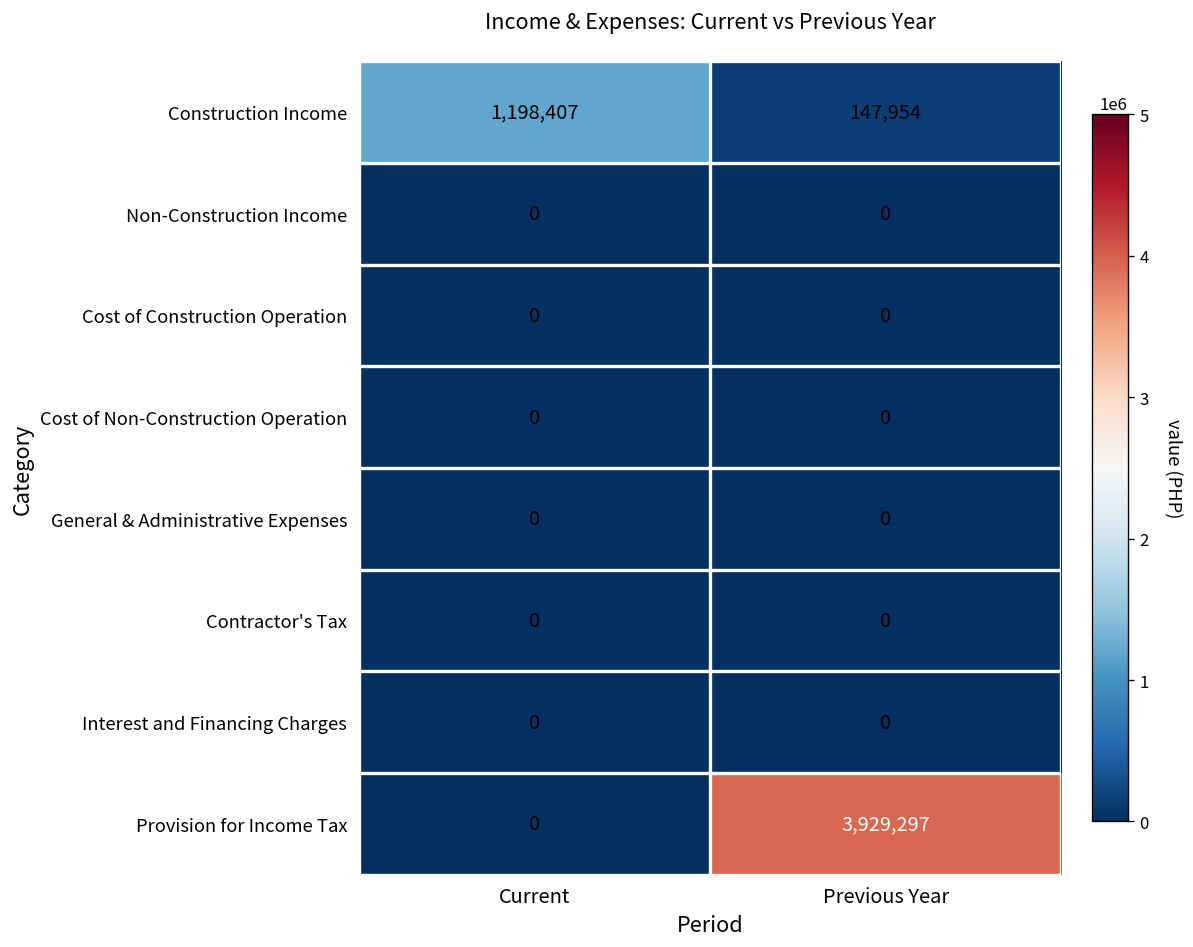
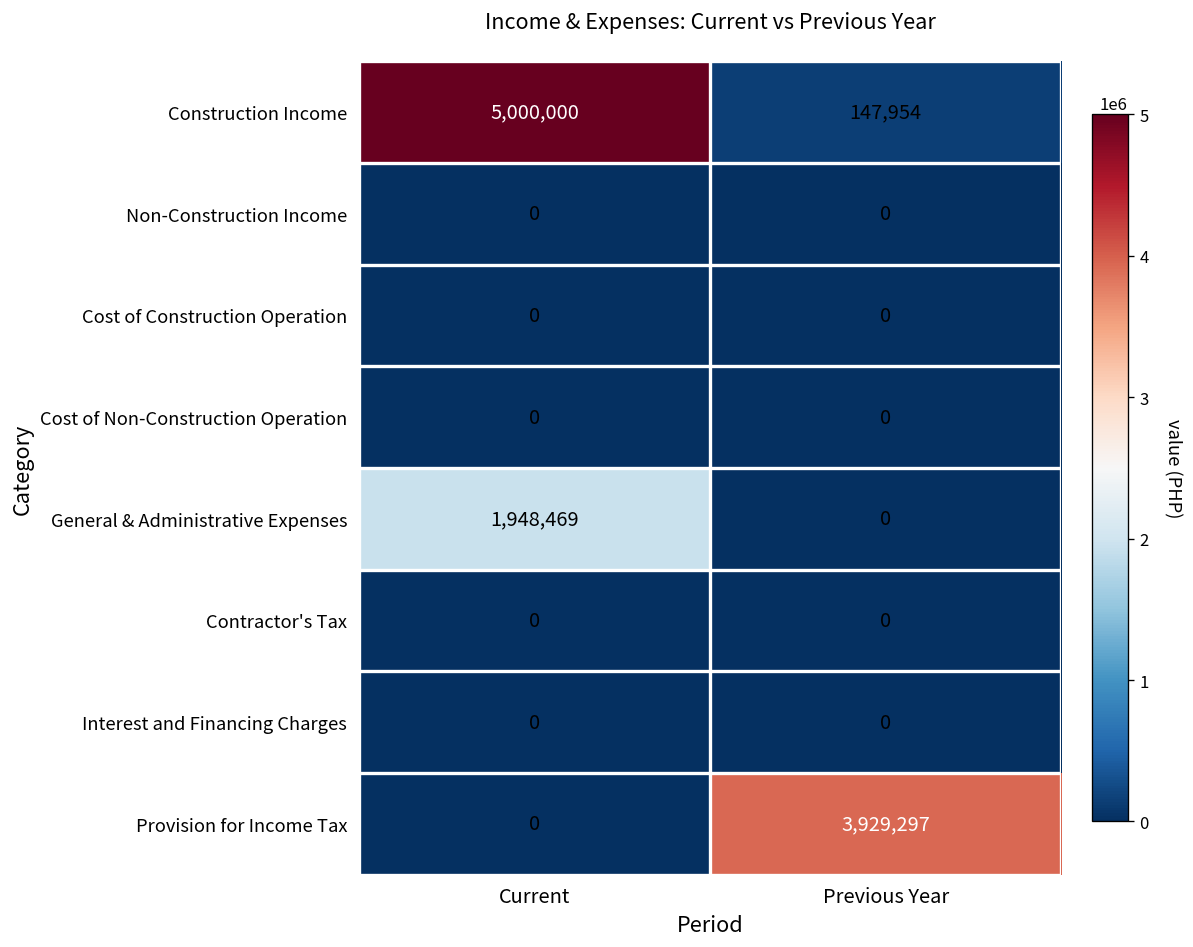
Construction Income, Current: 1,198,407 -> 5,000,000
General & Administrative Expenses, Current: 0 -> 1,948,469
